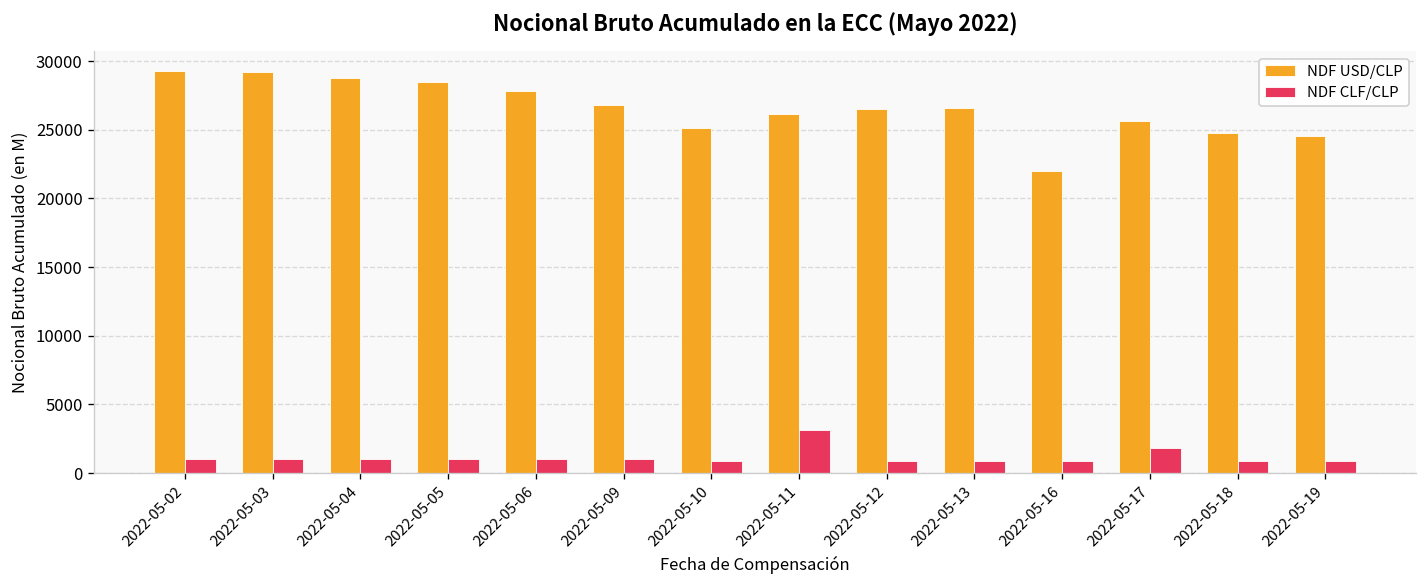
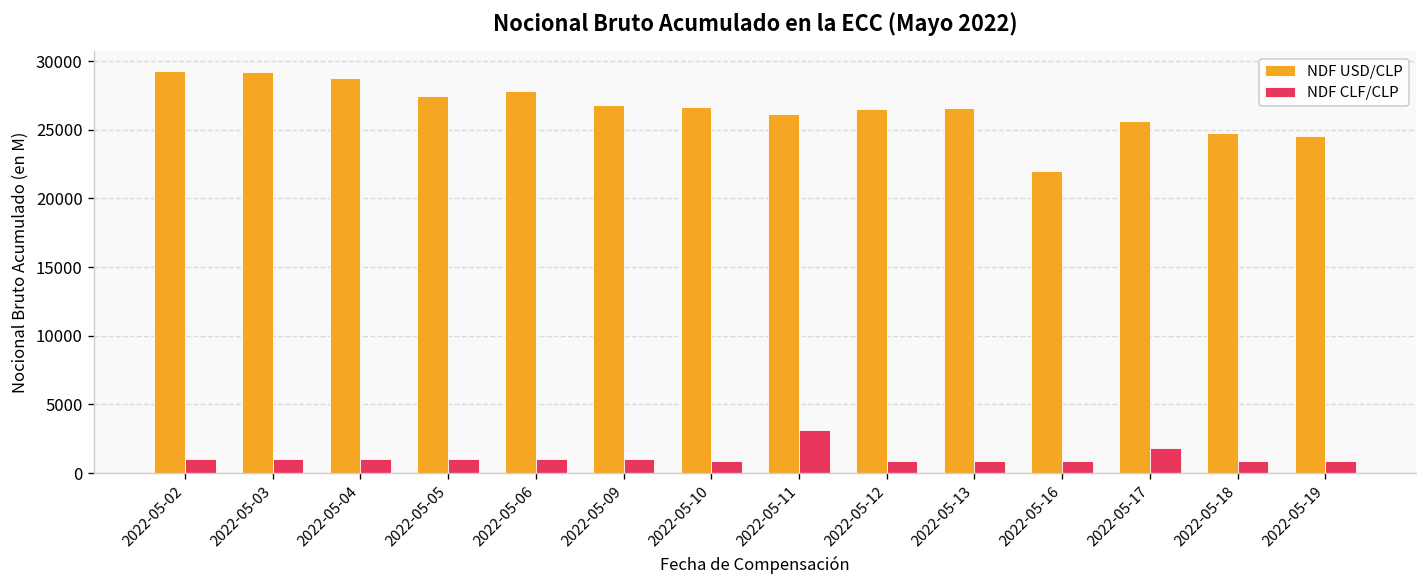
NDF USD/CLP, 2022-05-05: 28500 -> 27500
NDF USD/CLP, 2022-05-10: 25200 -> 26700
